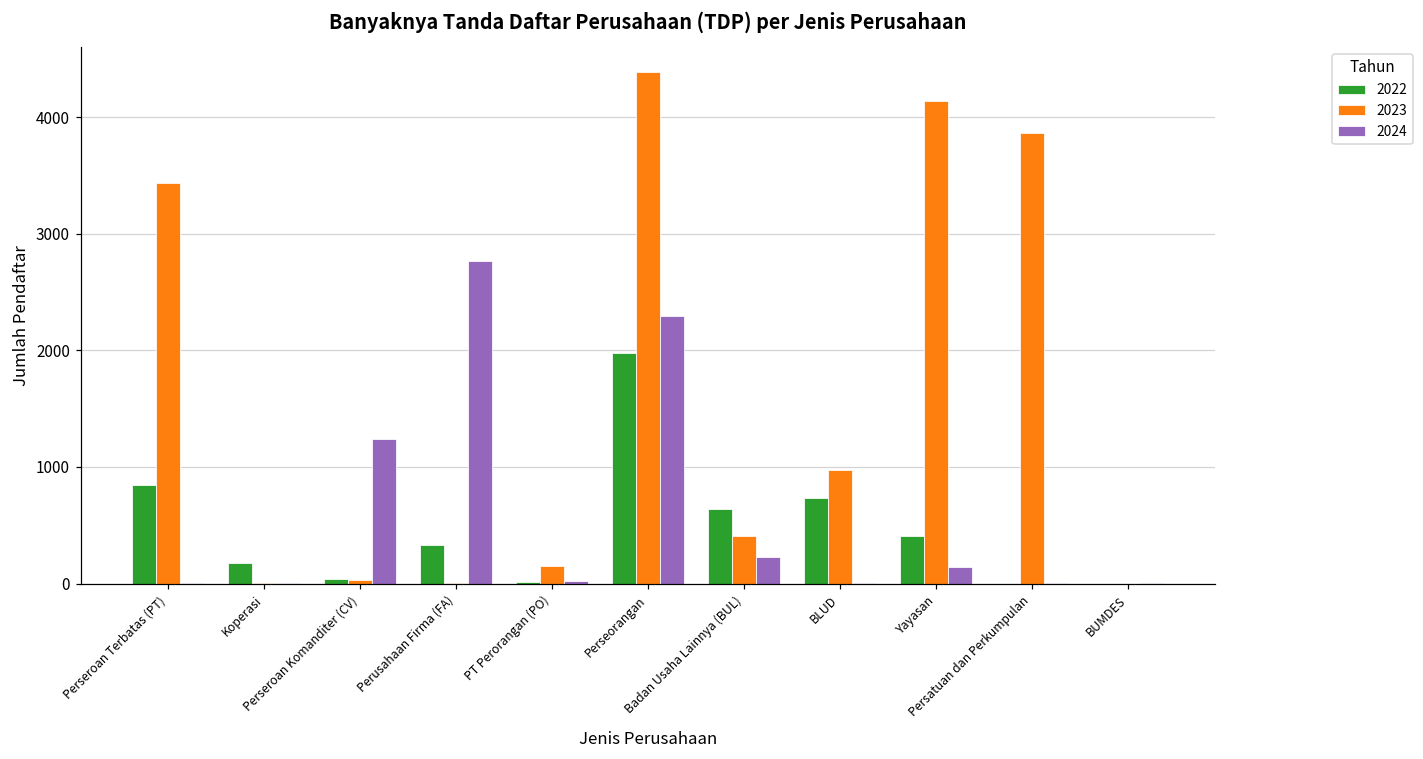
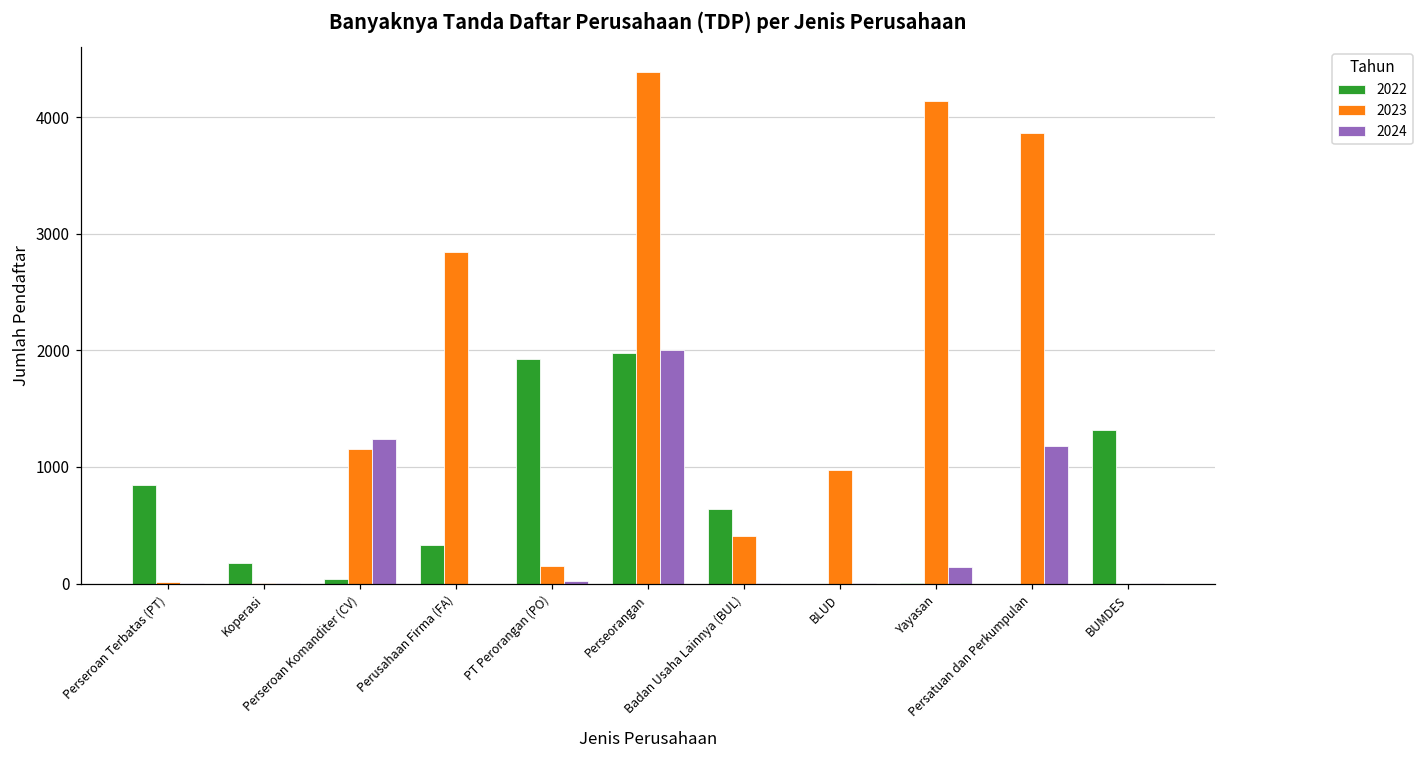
2023, Perseroan Terbatas (PT): 3430 -> 10
2023, Perseroan Komanditer (CV): 30 -> 1160
2023, Perusahaan Firma (FA): 0 -> 2850
2024, Perusahaan Firma (FA): 2770 -> 0
2022, PT Perorangan (PO): 10 -> 1920
2024, Perseorangan: 2300 -> 2010
2024, Badan Usaha Lainnya (BUL): 230 -> 0
2022, BLUD: 730 -> 0
2022, Yayasan: 410 -> 0
2024, Persatuan dan Perkumpulan: 0 -> 1180
2022, BUMDES: 0 -> 1320
